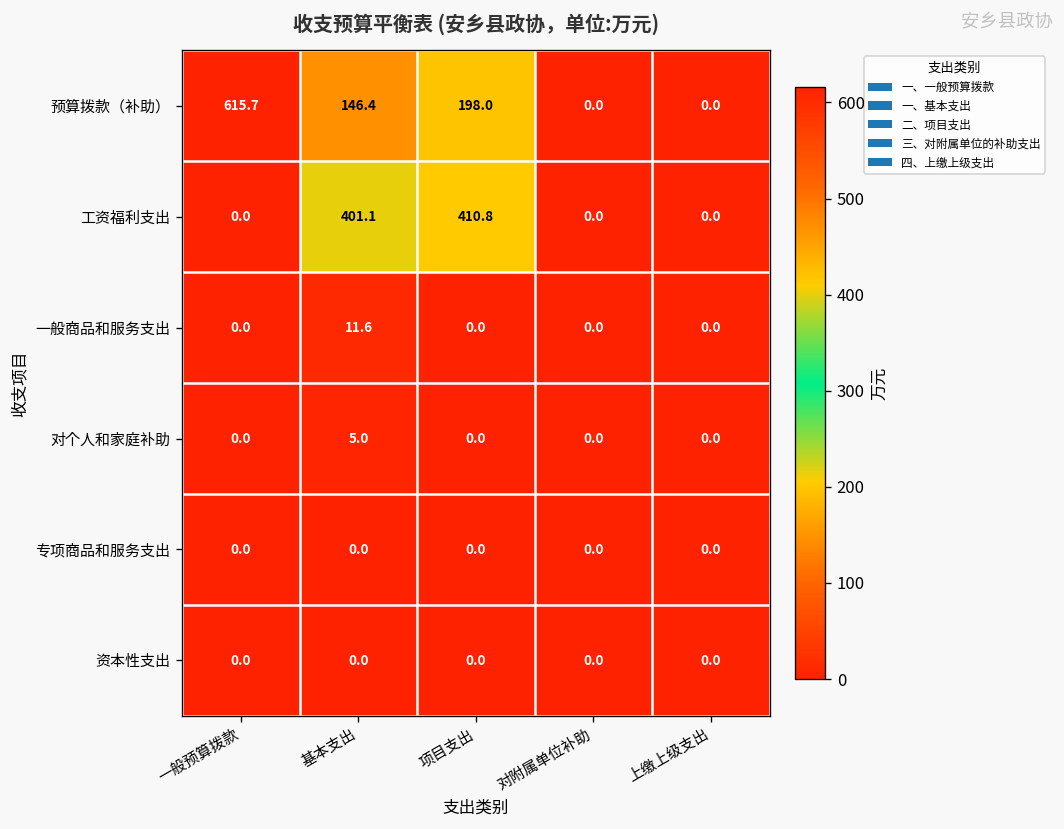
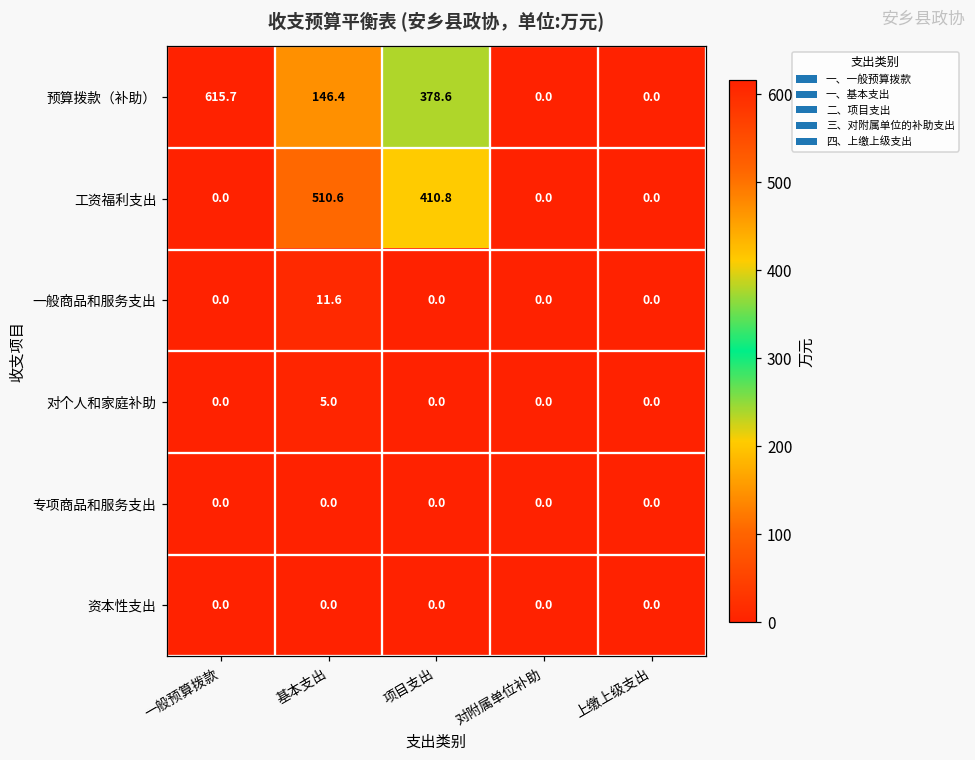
预算拨款（补助）, 项目支出: 198.0 -> 378.6
工资福利支出, 基本支出: 401.1 -> 510.6
